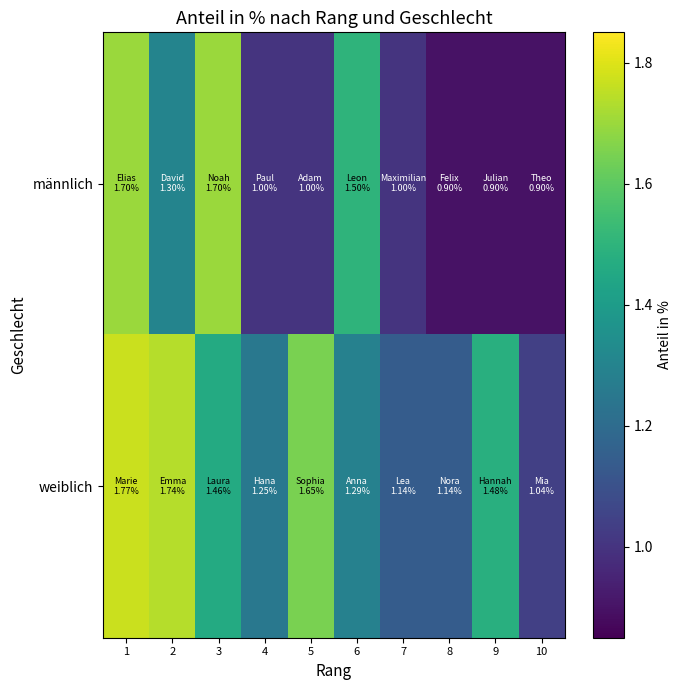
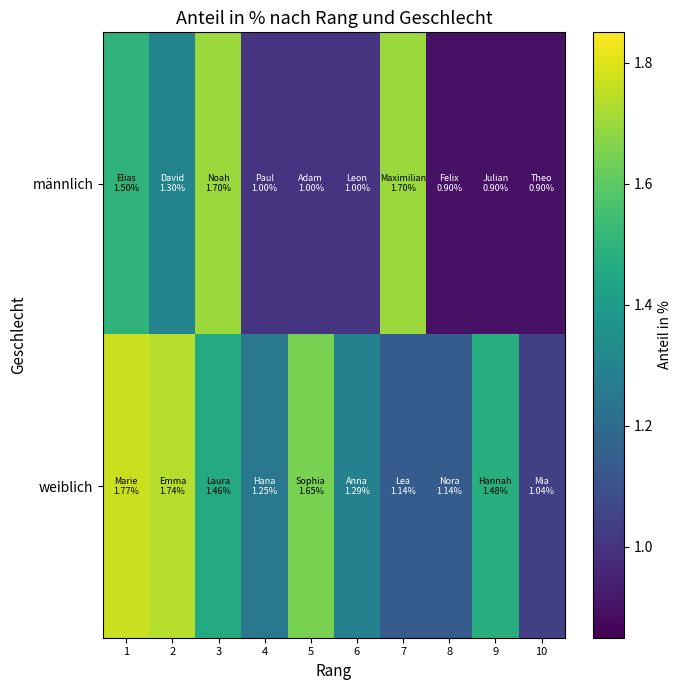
männlich, 1: 1.70% -> 1.50%
männlich, 6: 1.50% -> 1.00%
männlich, 7: 1.00% -> 1.70%
